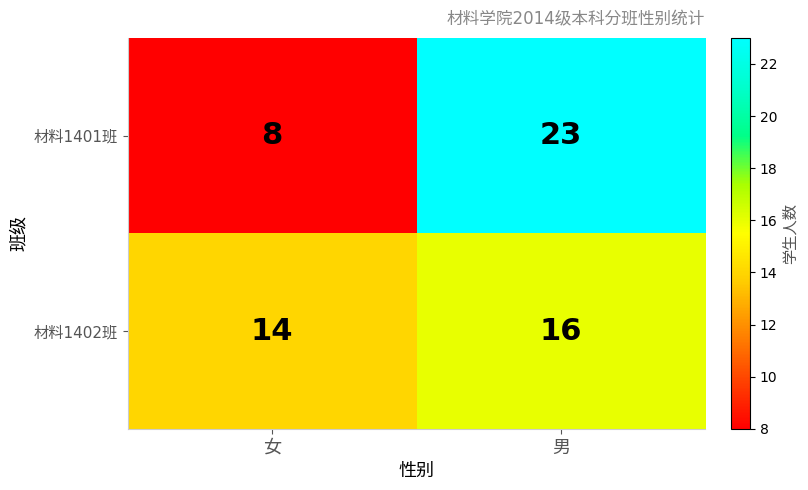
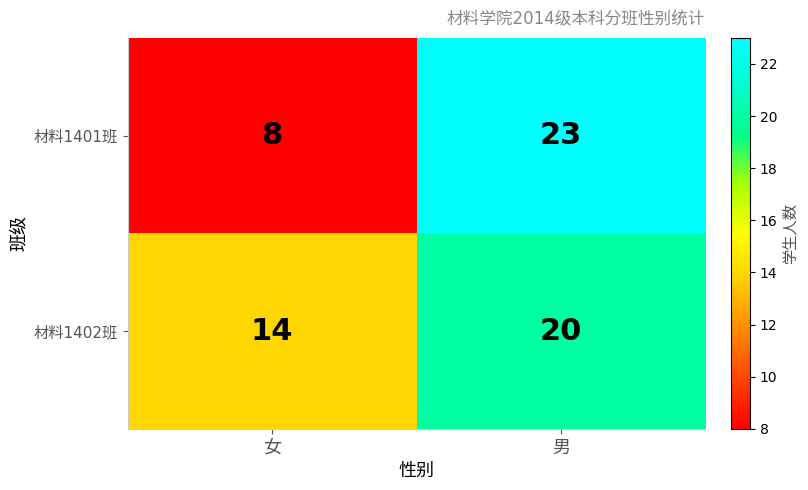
材料1402班, 男: 16 -> 20
